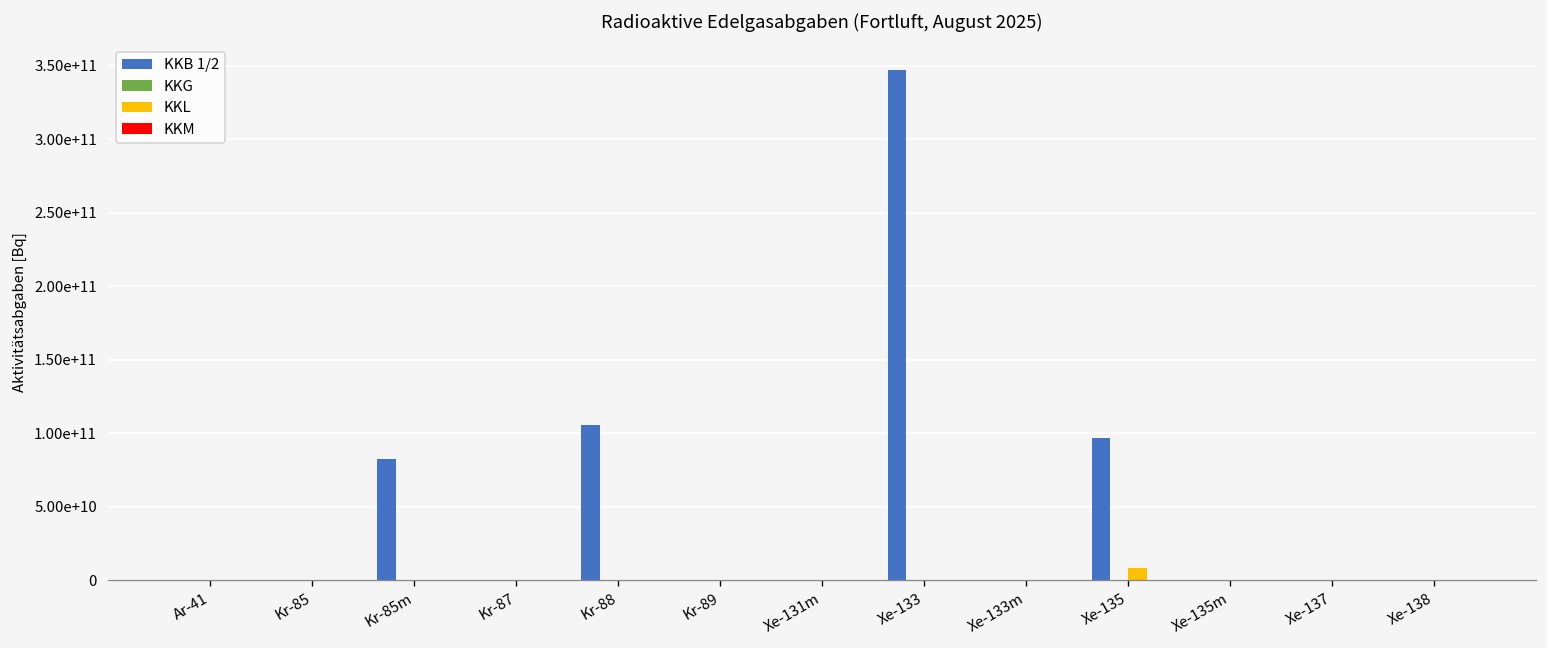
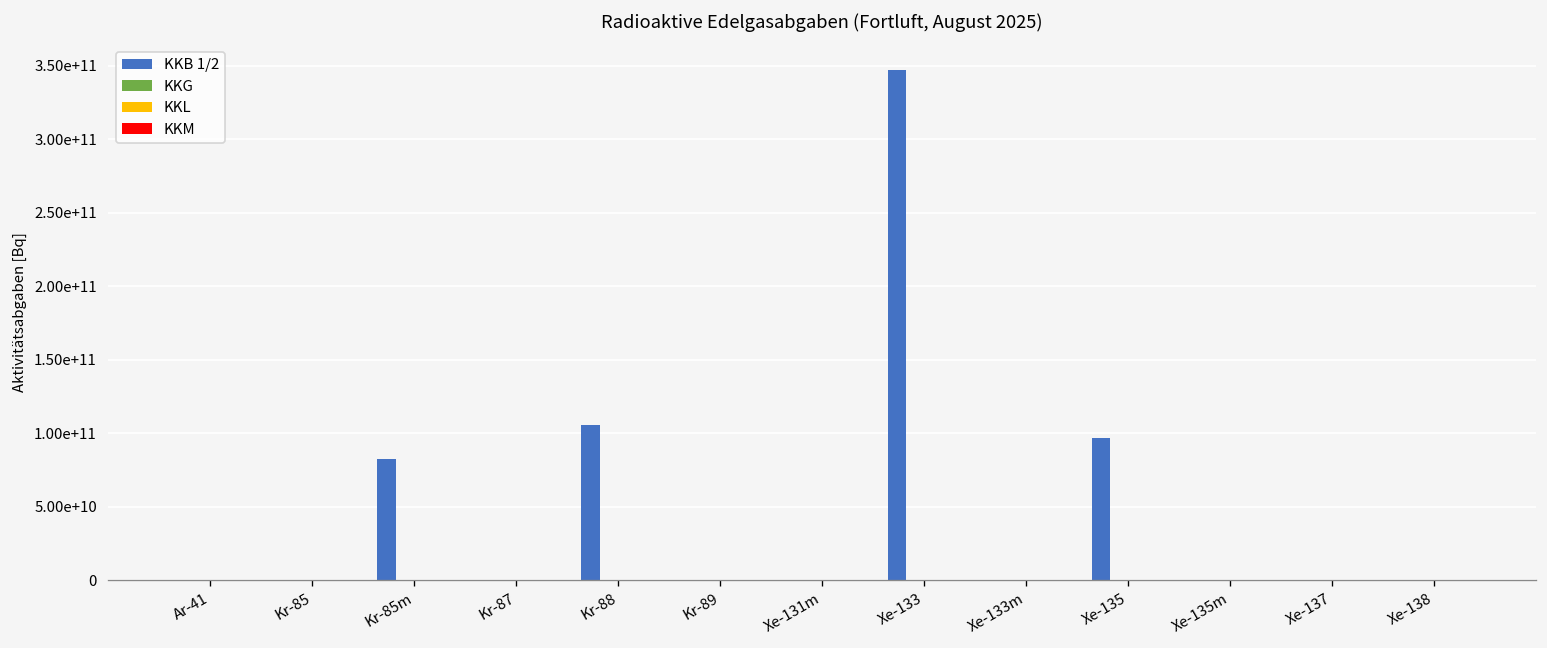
KKL, Xe-135: 9000000000 -> 0
